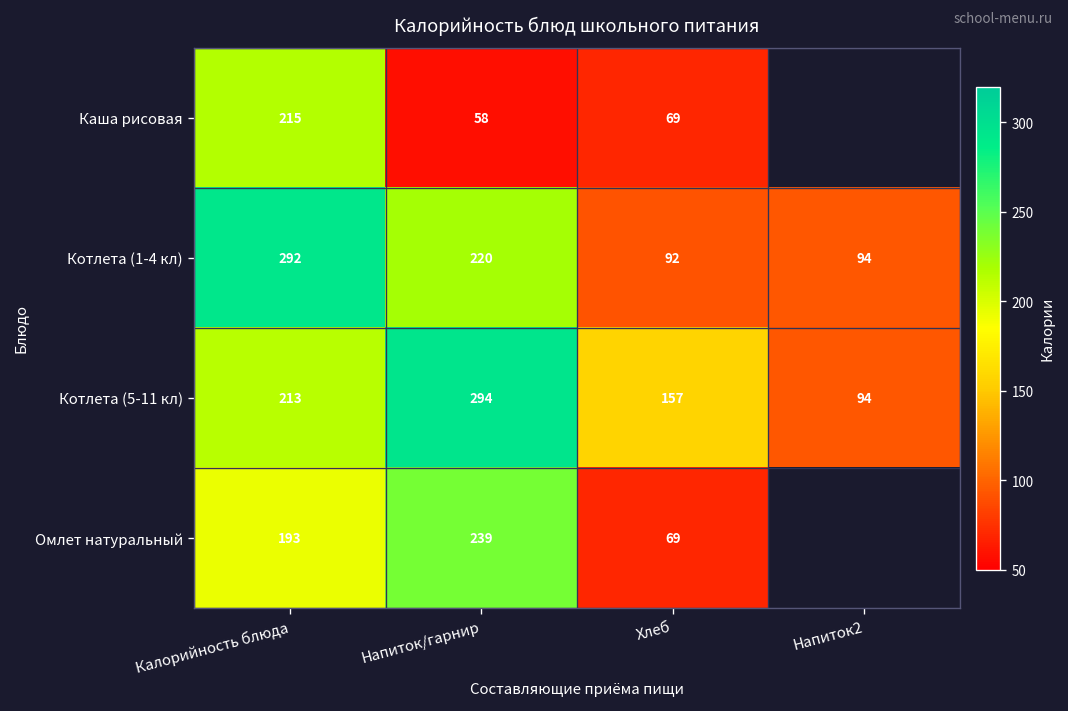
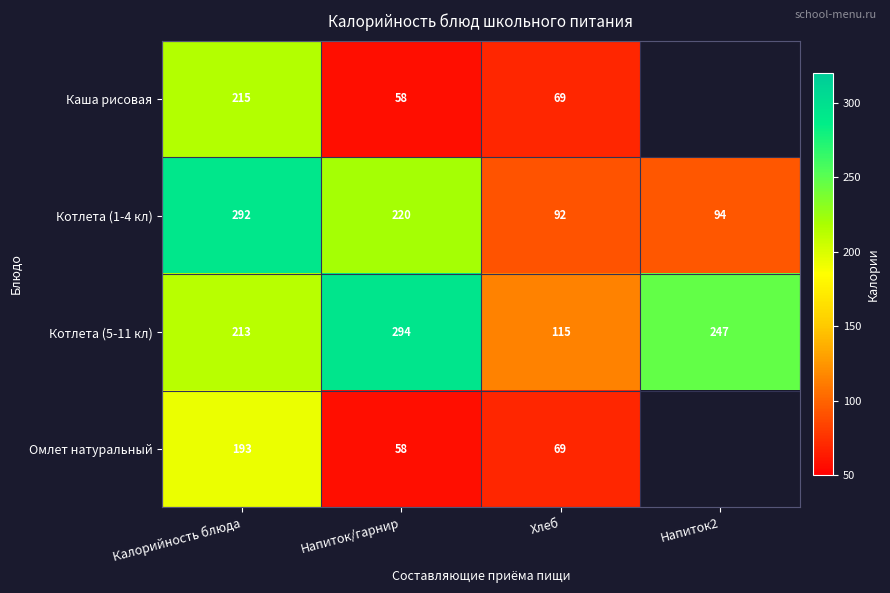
Котлета (5-11 кл), Хлеб: 157 -> 115
Котлета (5-11 кл), Напиток2: 94 -> 247
Омлет натуральный, Напиток/гарнир: 239 -> 58
